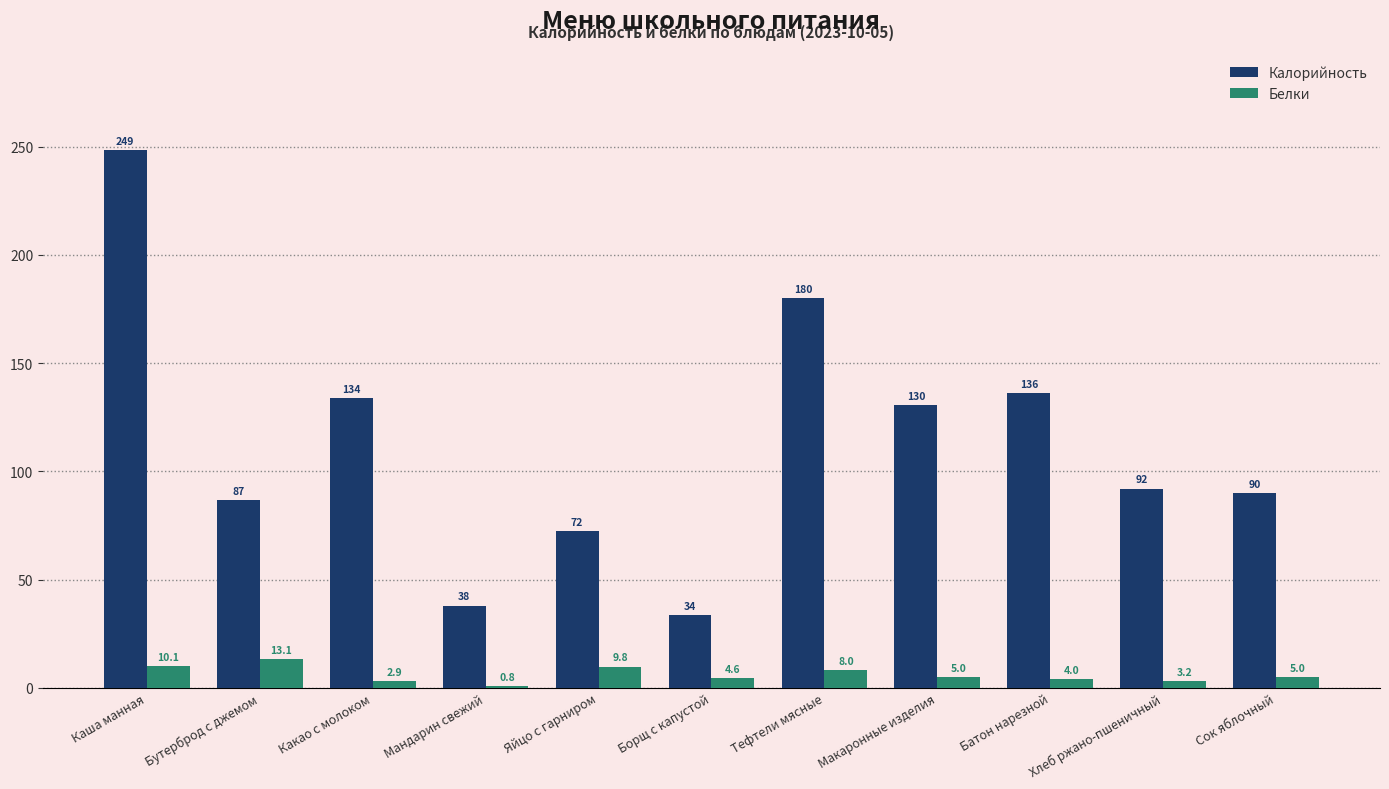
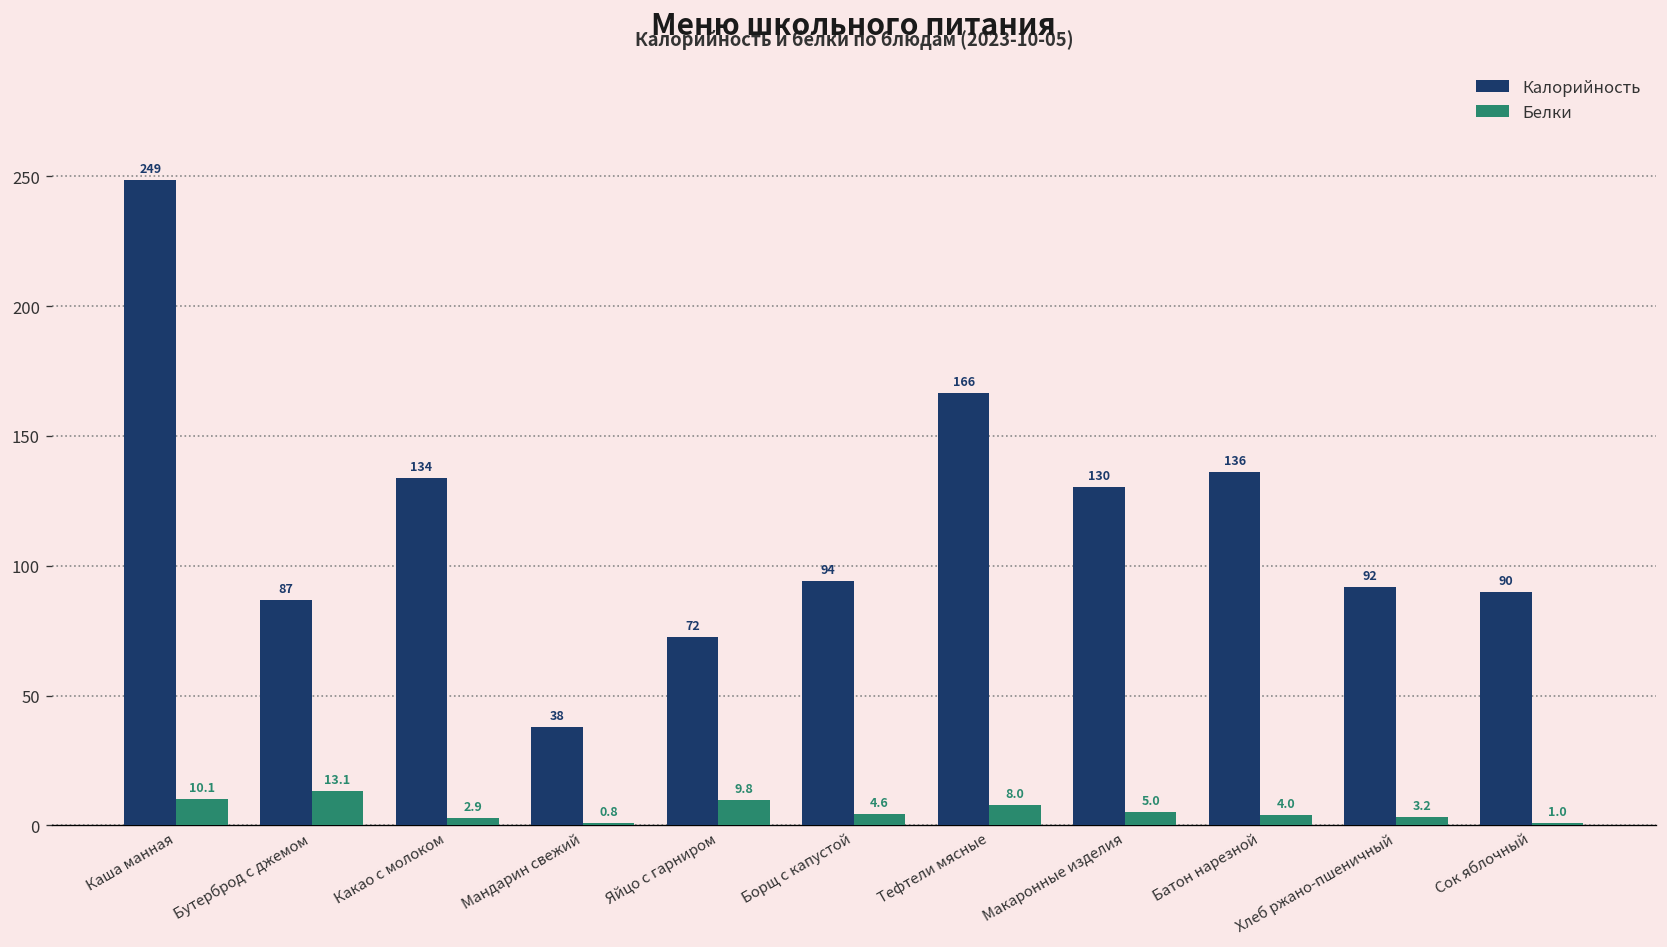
Калорийность, Борщ с капустой: 34 -> 94
Калорийность, Тефтели мясные: 180 -> 166
Белки, Сок яблочный: 5.0 -> 1.0
